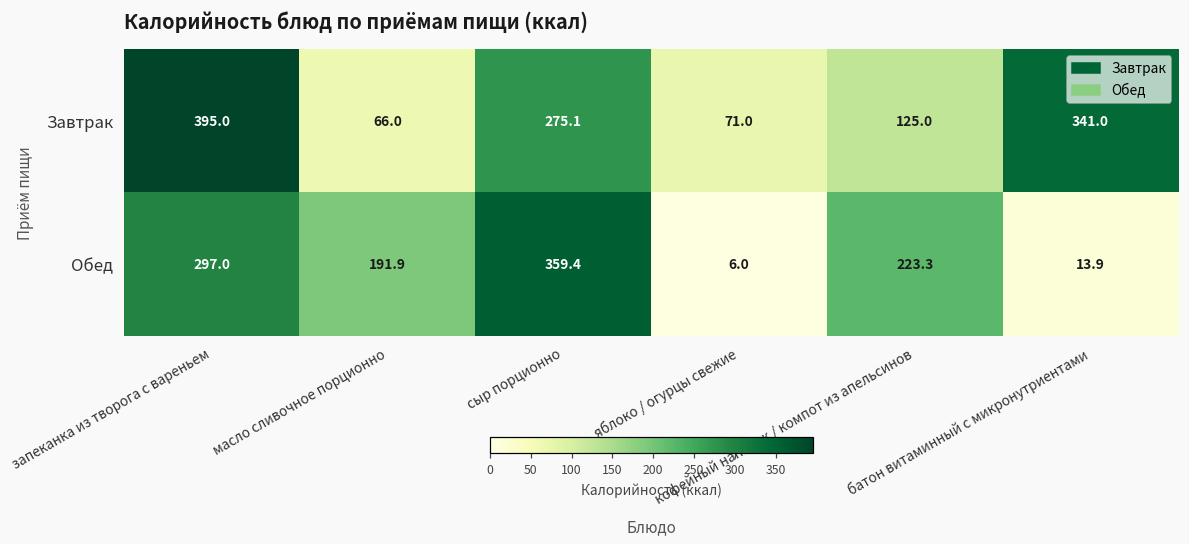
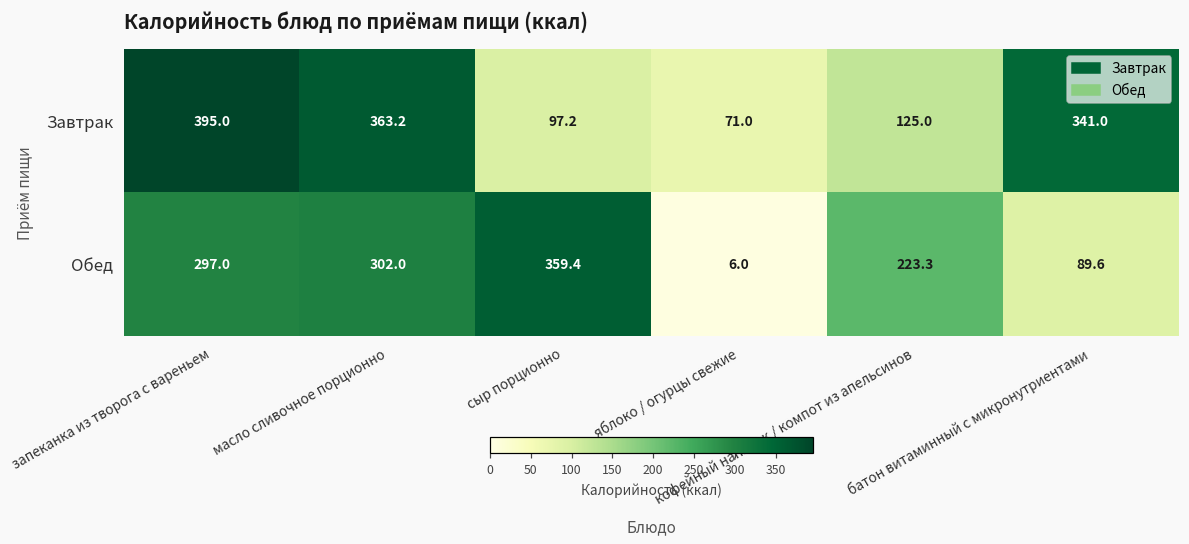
Завтрак, масло сливочное порционно: 66.0 -> 363.2
Завтрак, сыр порционно: 275.1 -> 97.2
Обед, масло сливочное порционно: 191.9 -> 302.0
Обед, батон витаминный с микронутриентами: 13.9 -> 89.6
